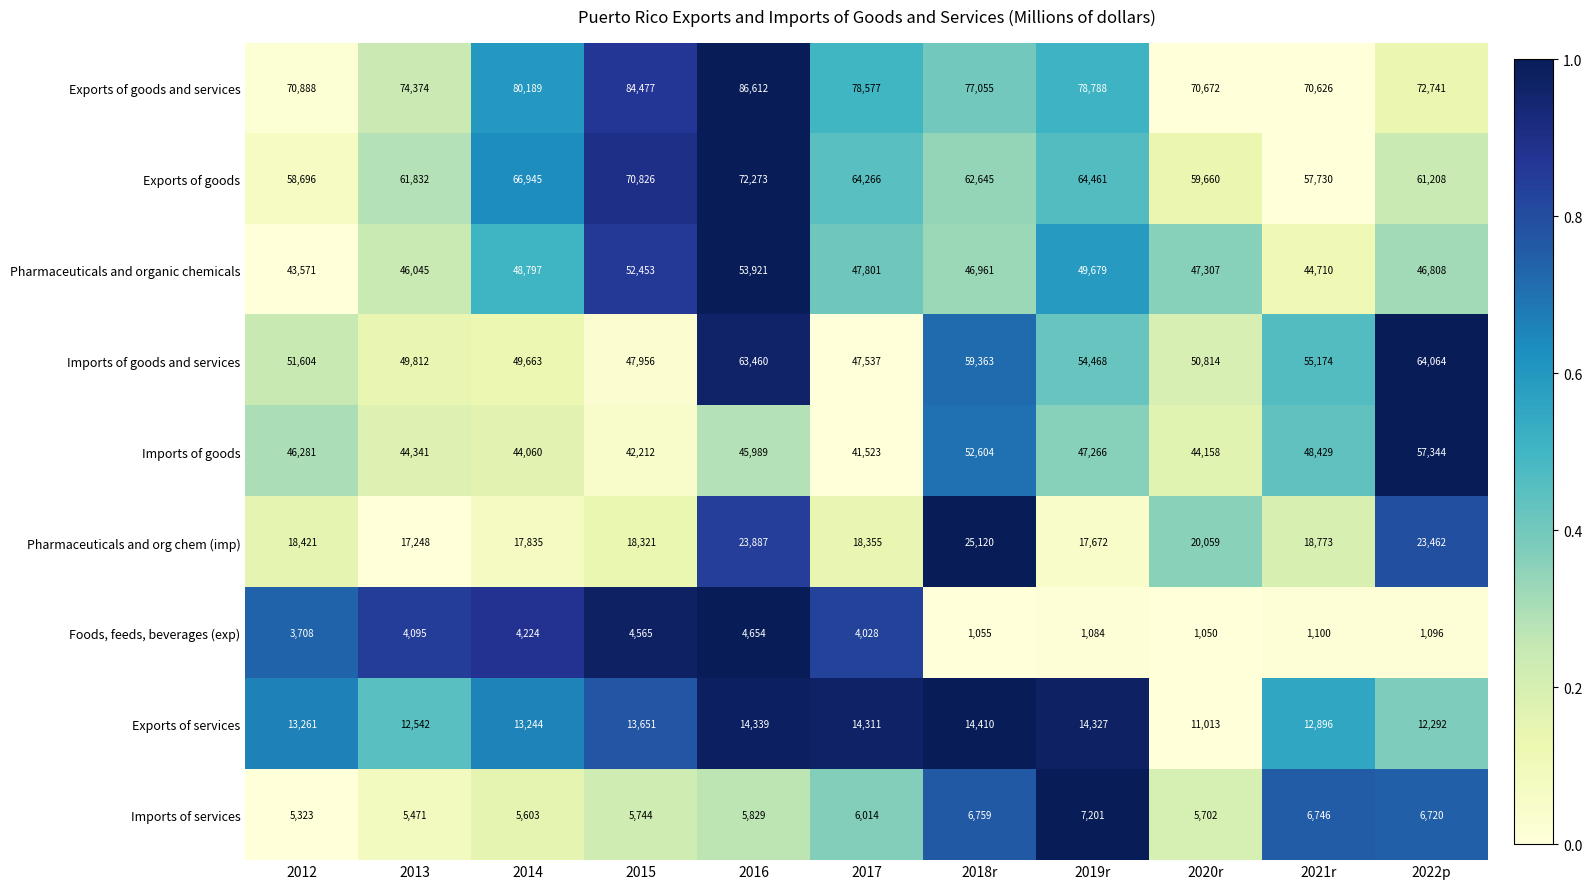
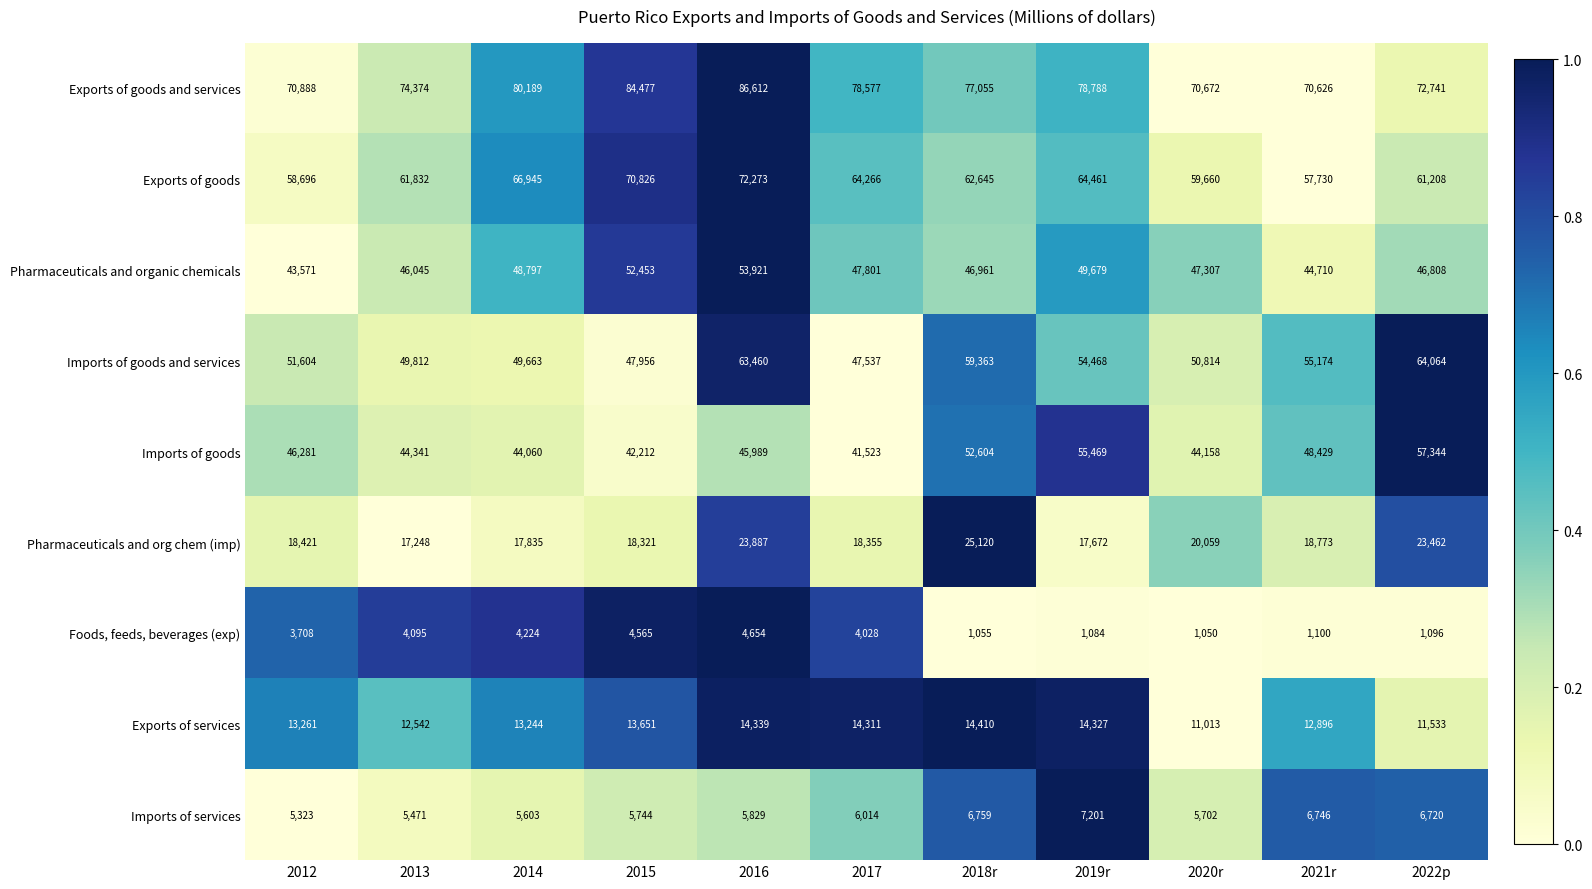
Imports of goods, 2019r: 47,266 -> 55,469
Exports of services, 2022p: 12,292 -> 11,533
